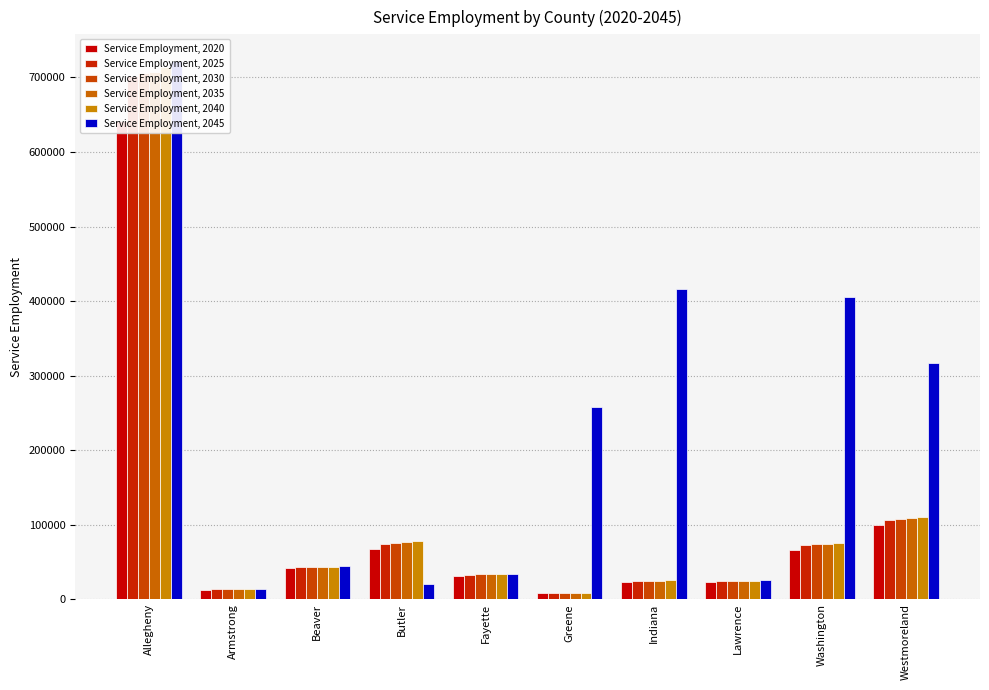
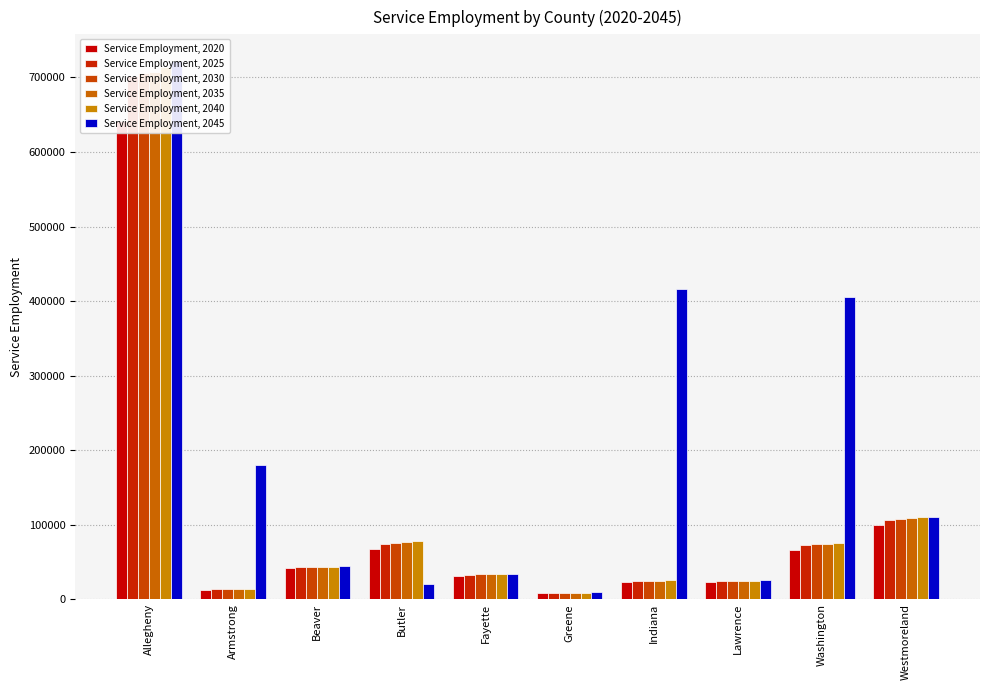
Service Employment, 2045, Armstrong: 10000 -> 180000
Service Employment, 2045, Greene: 260000 -> 10000
Service Employment, 2045, Westmoreland: 320000 -> 110000
